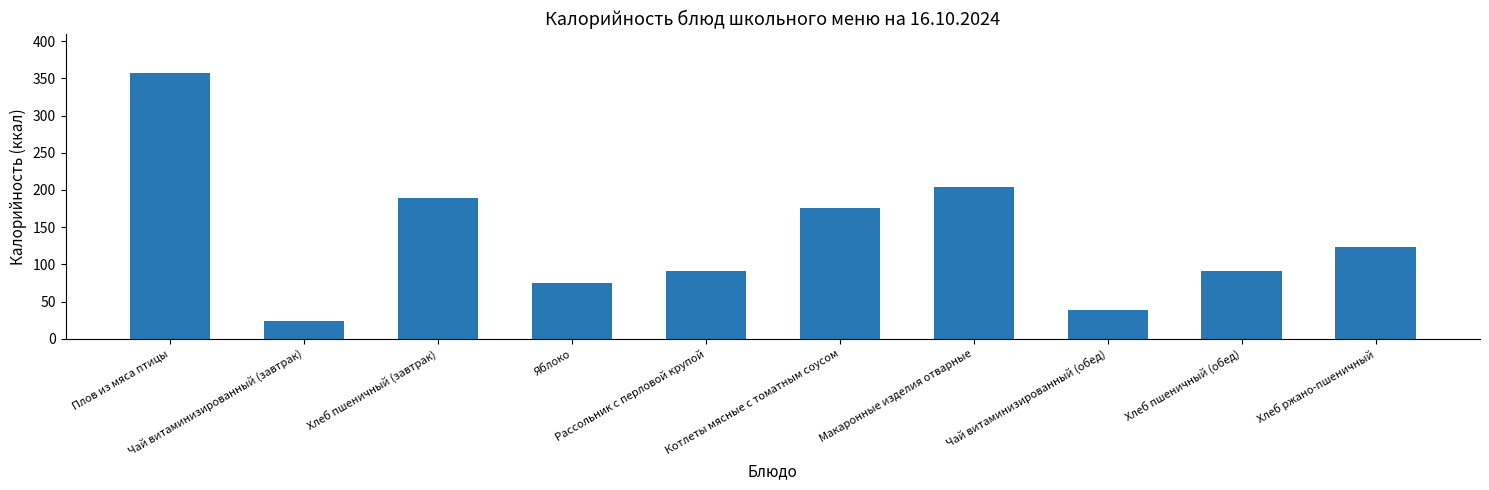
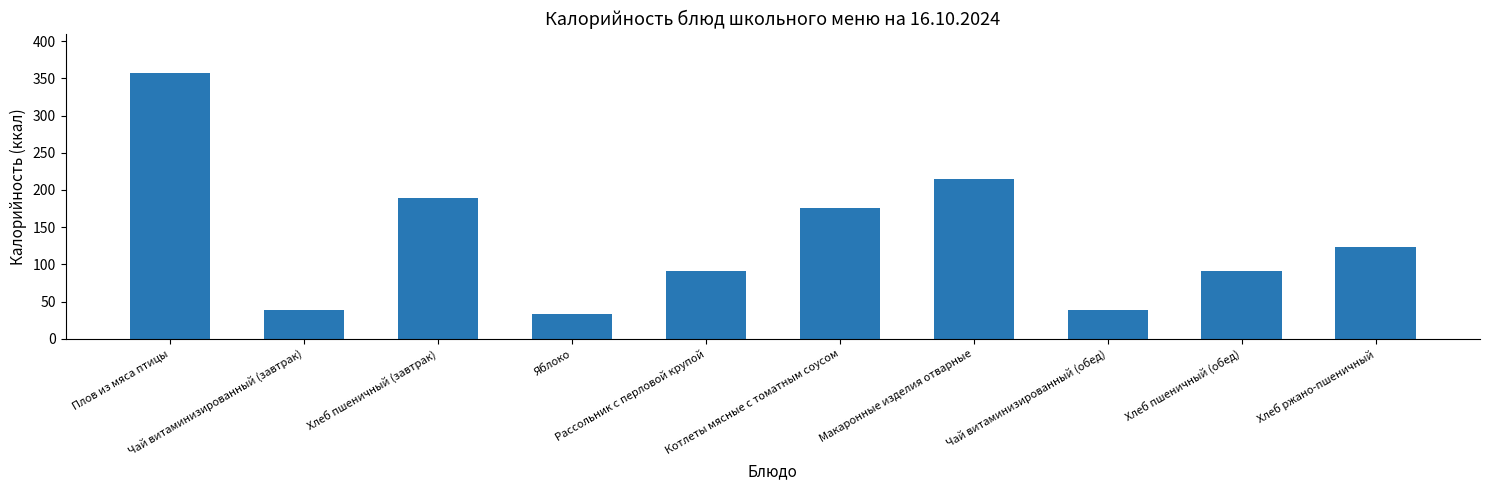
Чай витаминизированный (завтрак): 20 -> 40
Яблоко: 70 -> 30
Макаронные изделия отварные: 200 -> 210
